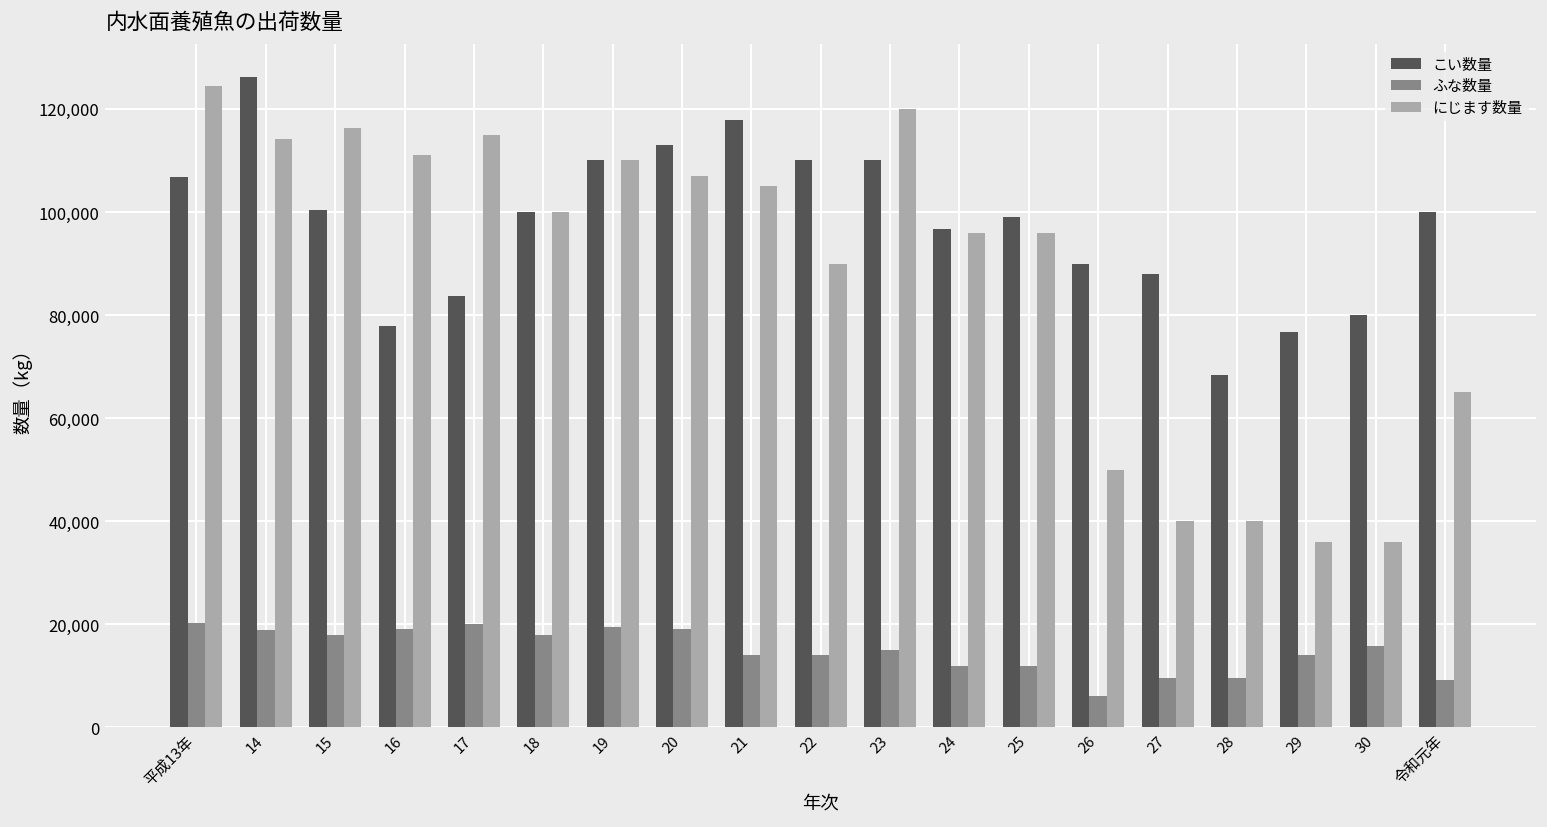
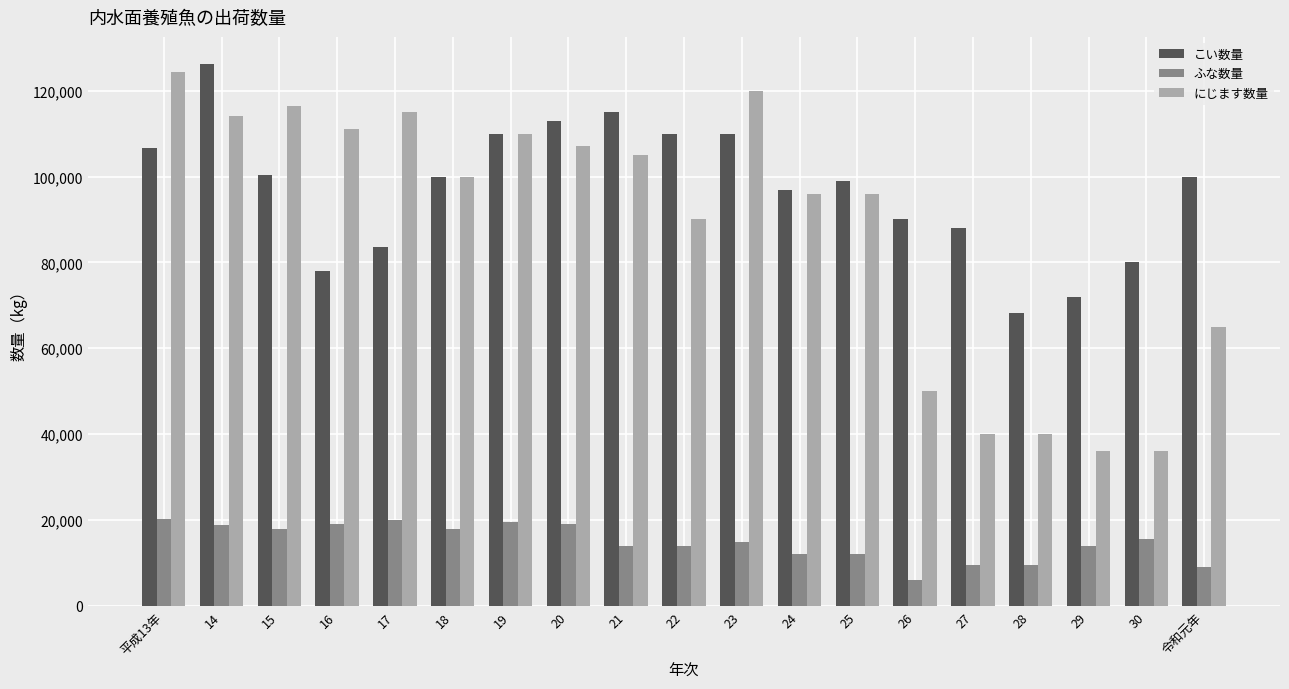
こい数量, 21: 118,000 -> 115,000
こい数量, 29: 77,000 -> 72,000
